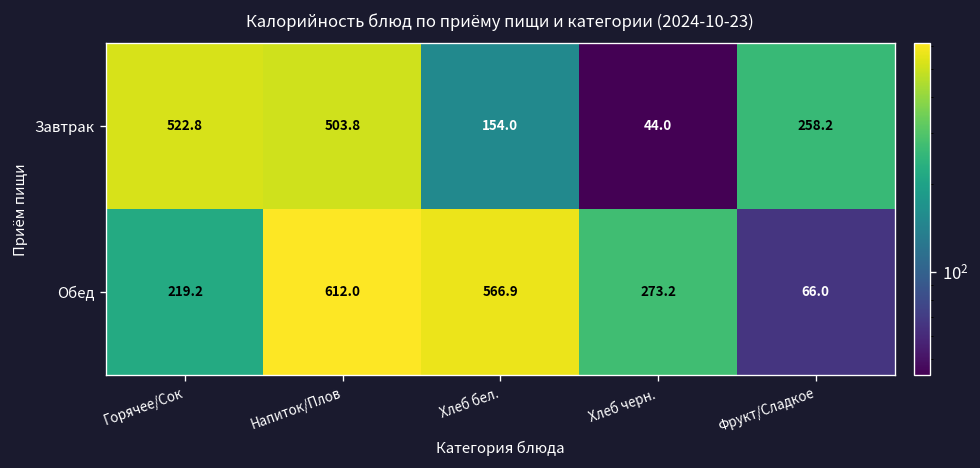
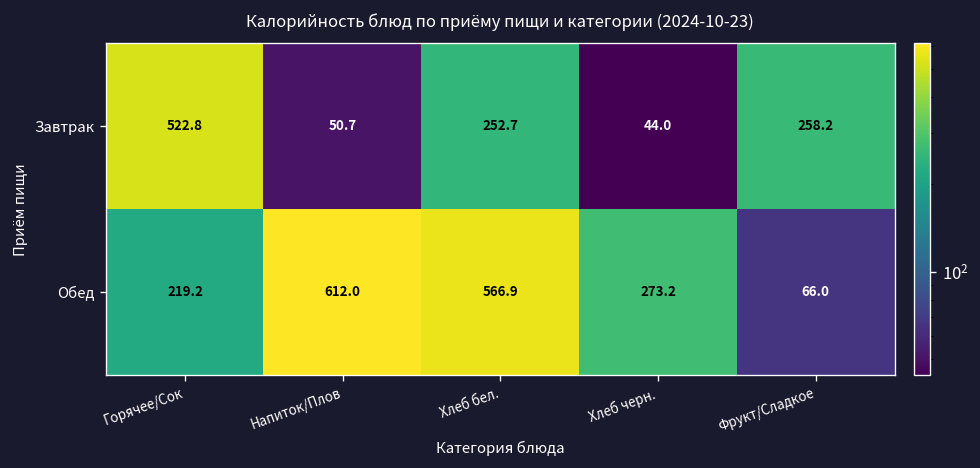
Завтрак, Напиток/Плов: 503.8 -> 50.7
Завтрак, Хлеб бел.: 154.0 -> 252.7
